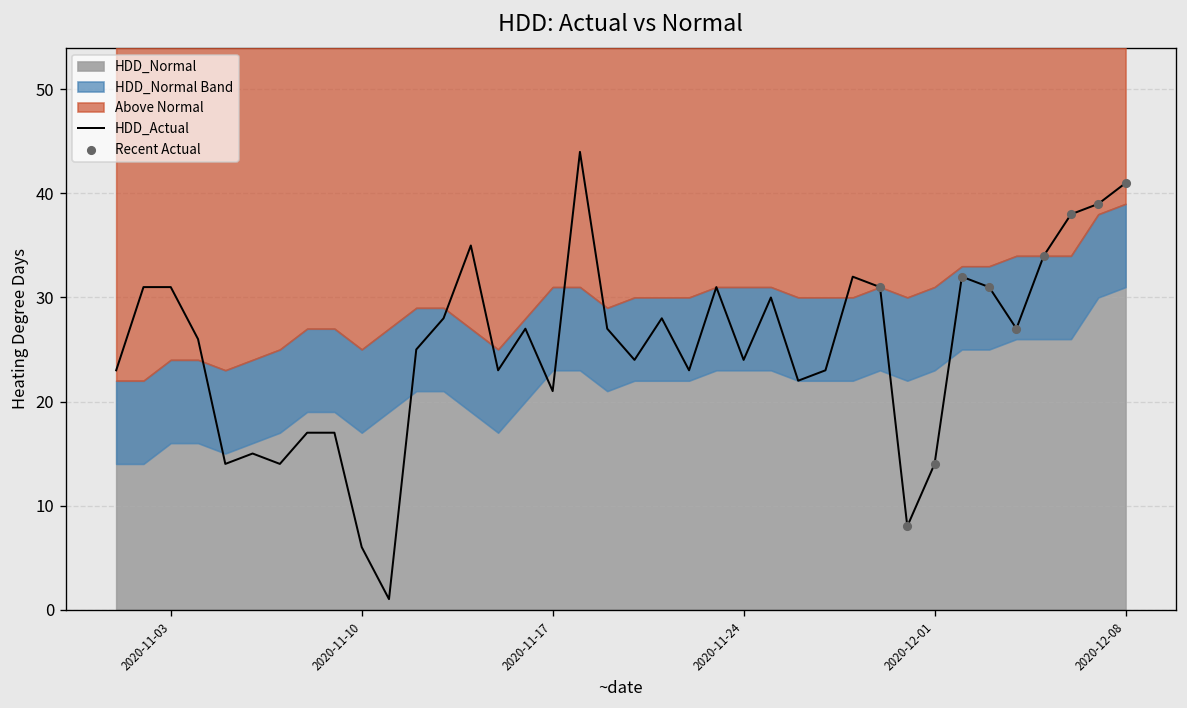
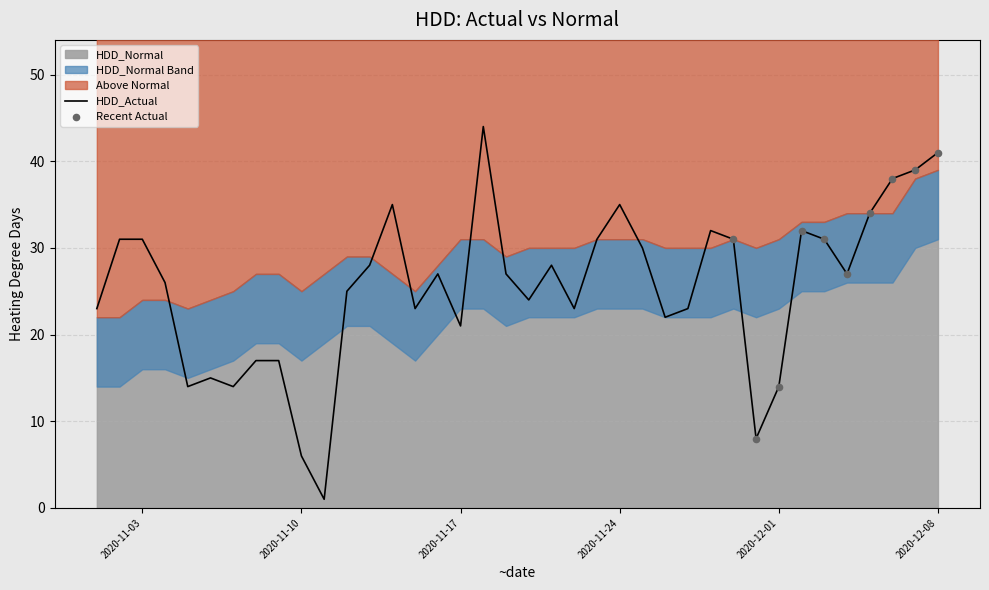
HDD_Actual, 2020-11-24: 24 -> 35
